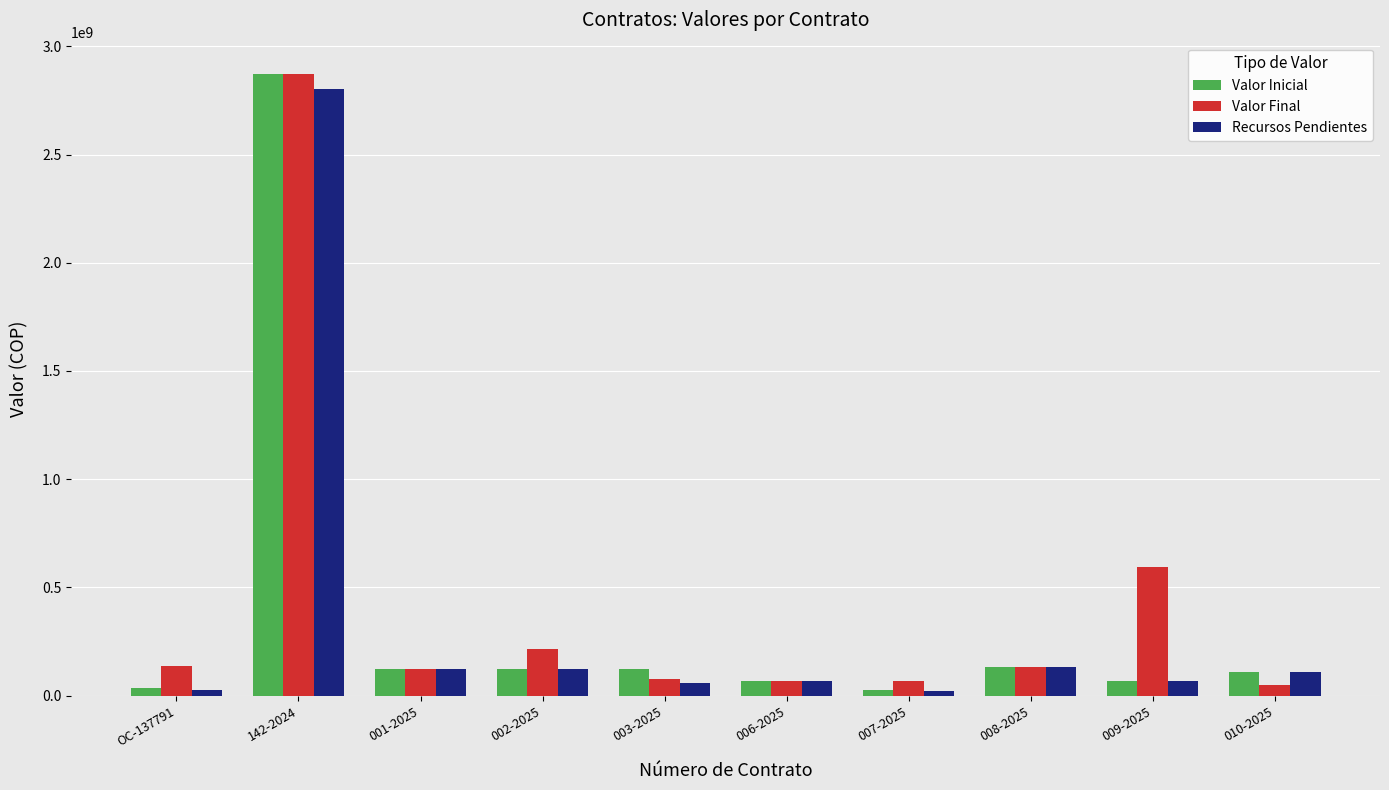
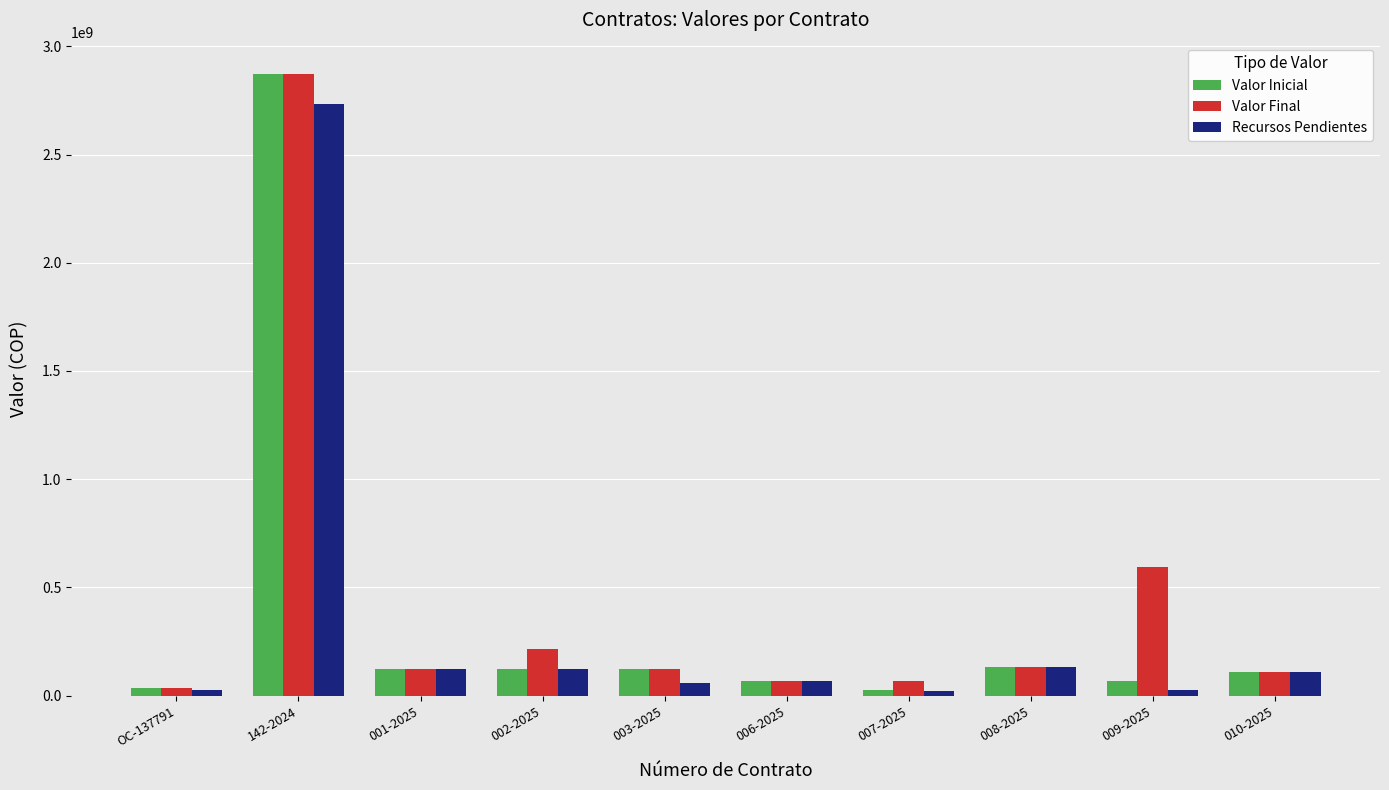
Valor Final, OC-137791: 140000000 -> 40000000
Recursos Pendientes, 142-2024: 2800000000 -> 2730000000
Valor Final, 003-2025: 80000000 -> 120000000
Recursos Pendientes, 009-2025: 70000000 -> 30000000
Valor Final, 010-2025: 50000000 -> 110000000
